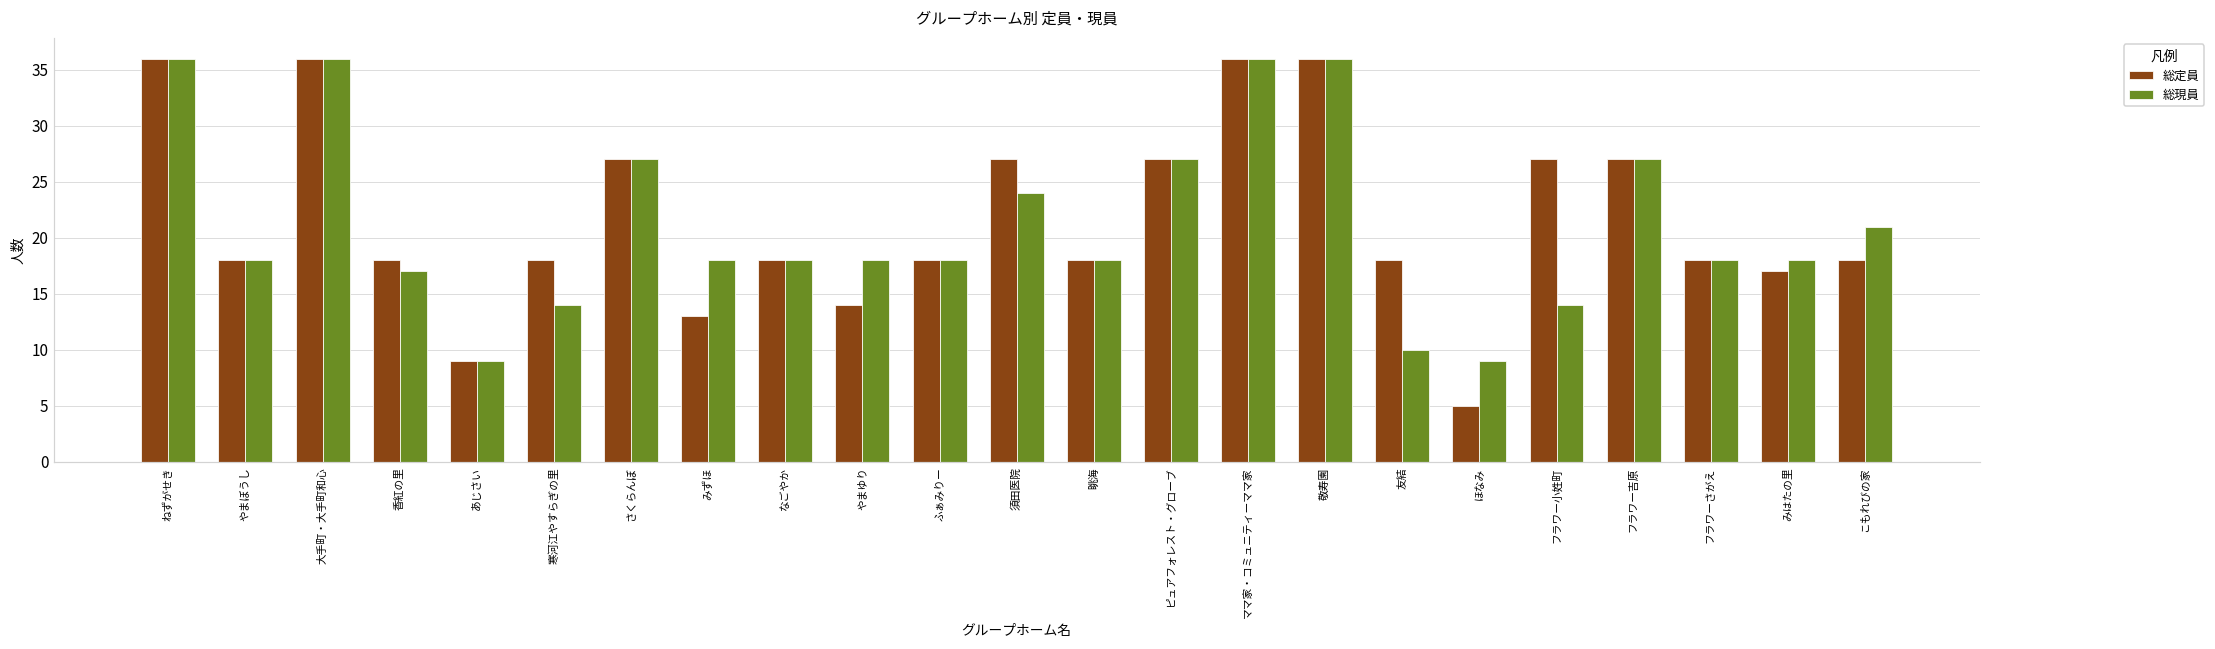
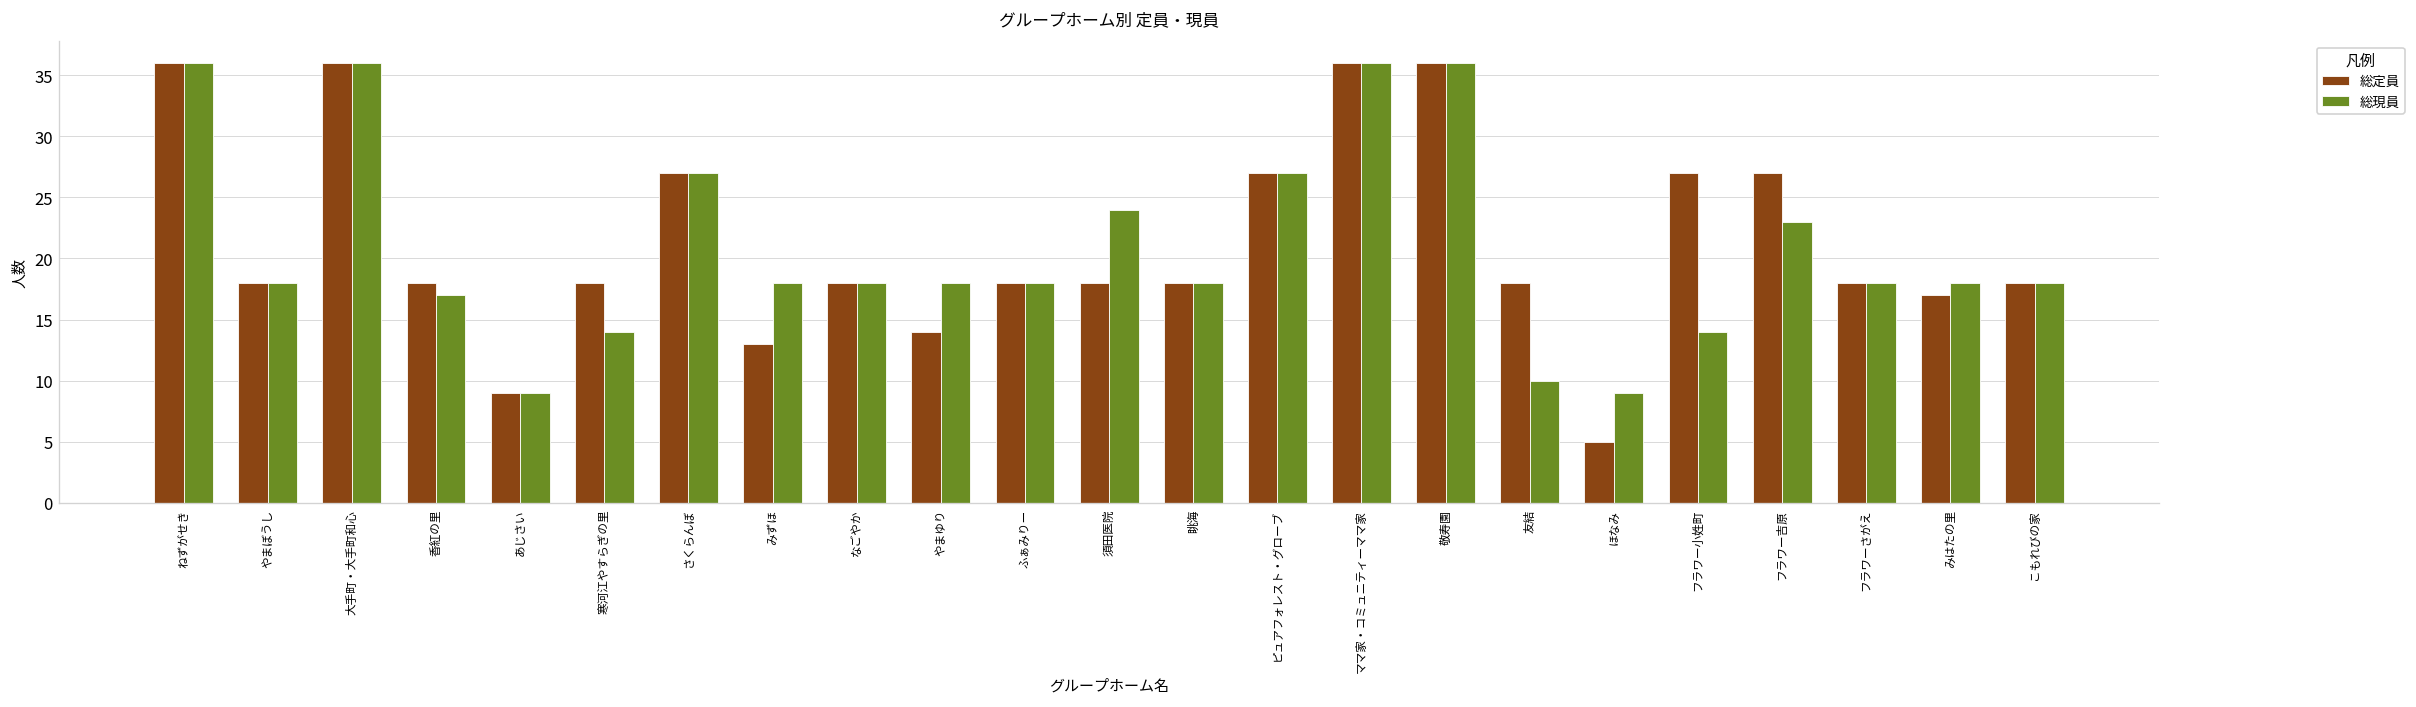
総定員, 須田医院: 27 -> 18
総現員, フラワー吉原: 27 -> 23
総現員, こもれびの家: 21 -> 18
